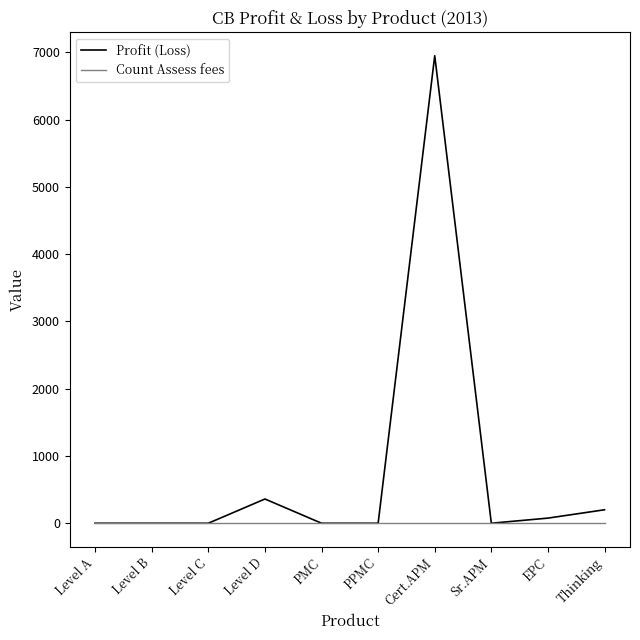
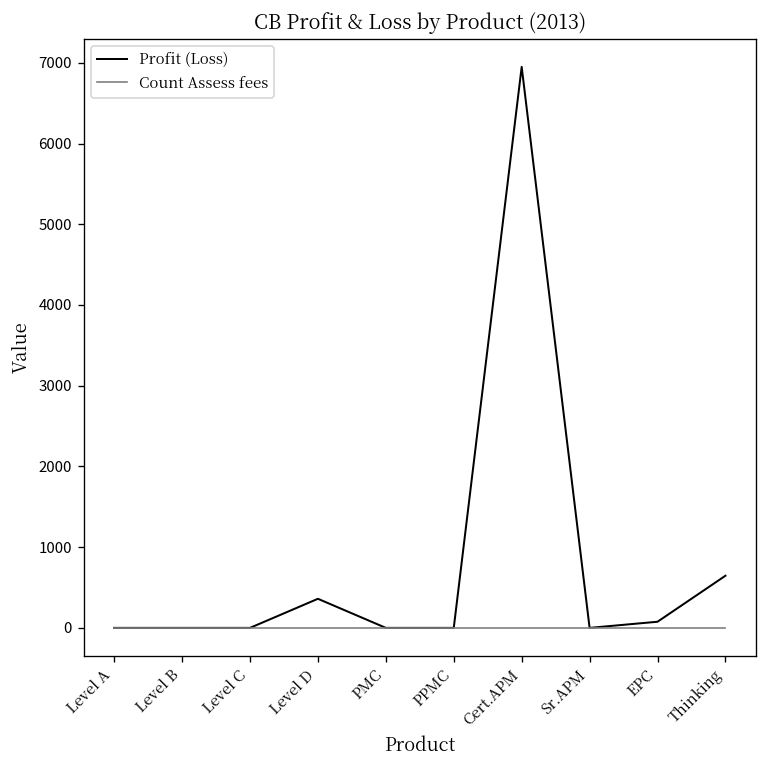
Profit (Loss), Thinking: 200 -> 600
